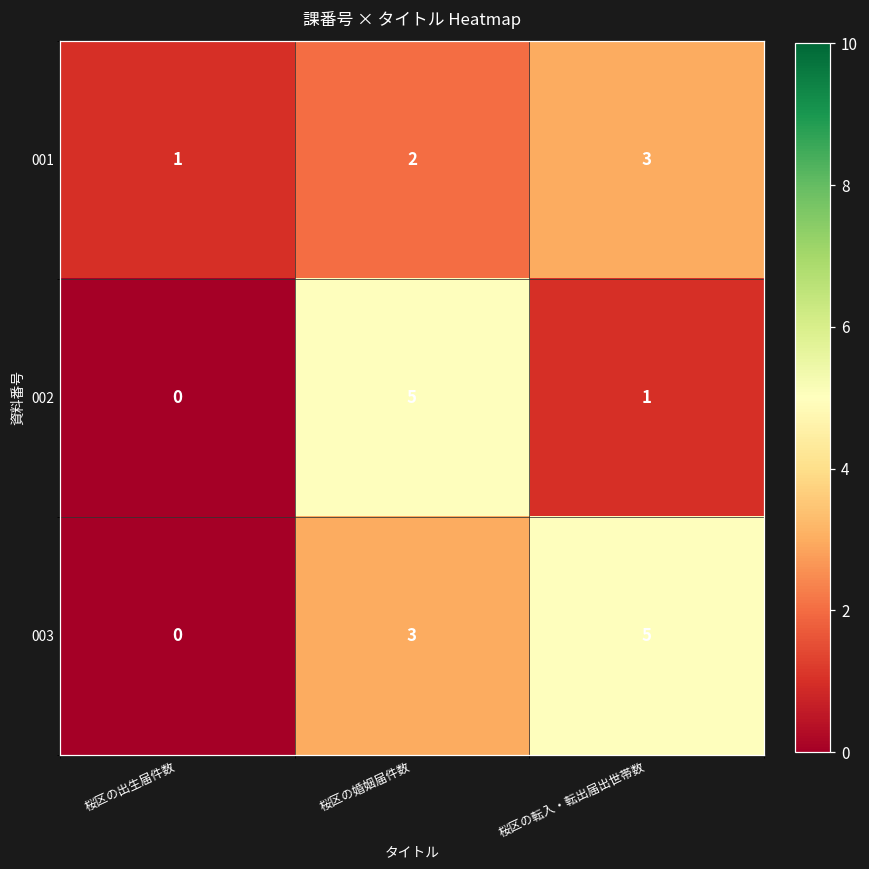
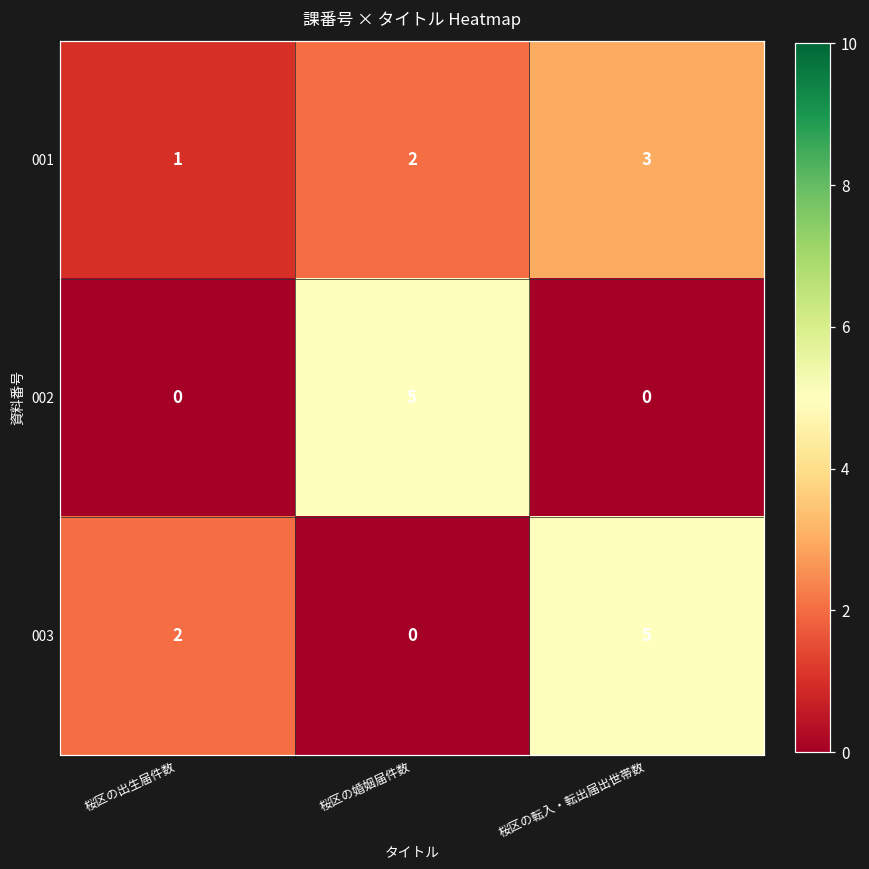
002, 桜区の転入・転出届出世帯数: 1 -> 0
003, 桜区の出生届件数: 0 -> 2
003, 桜区の婚姻届件数: 3 -> 0
